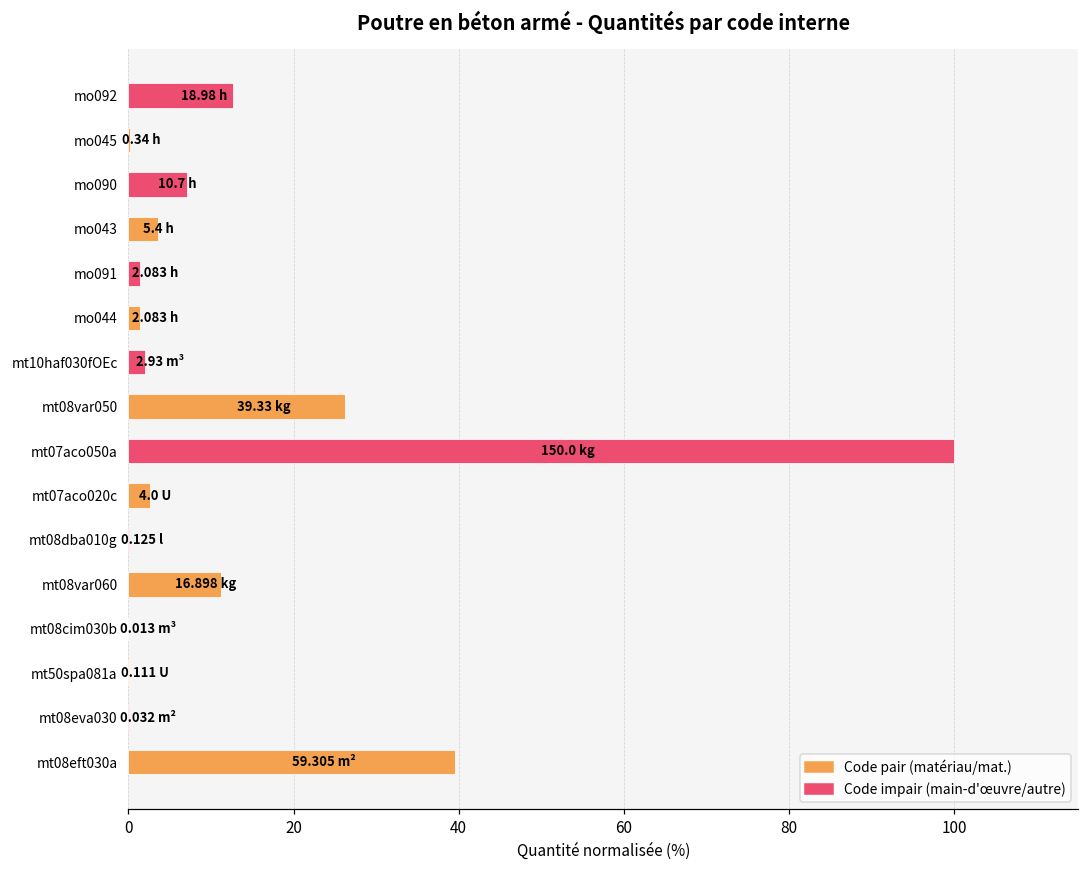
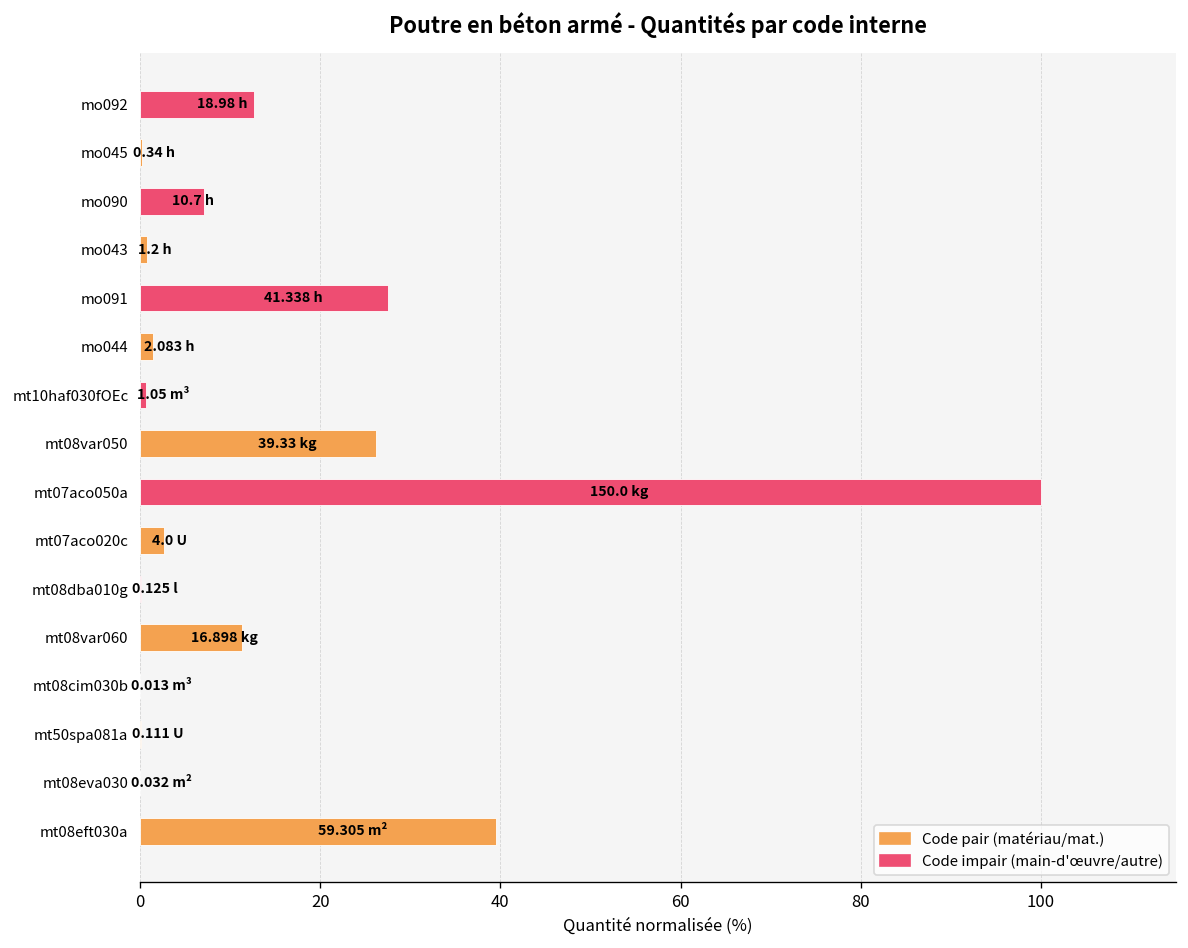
mo043: 5.4 -> 1.2
mo091: 2.083 -> 41.338
mt10haf030fOEc: 2.93 -> 1.05
